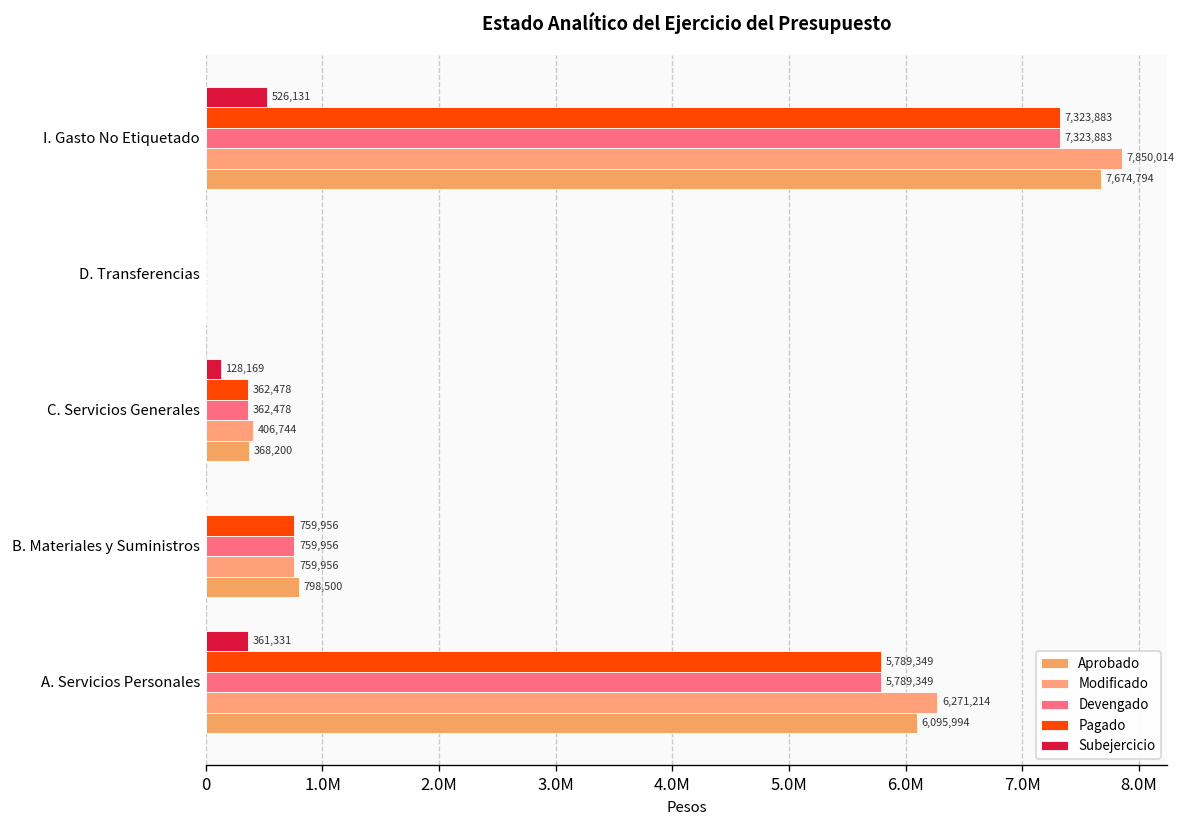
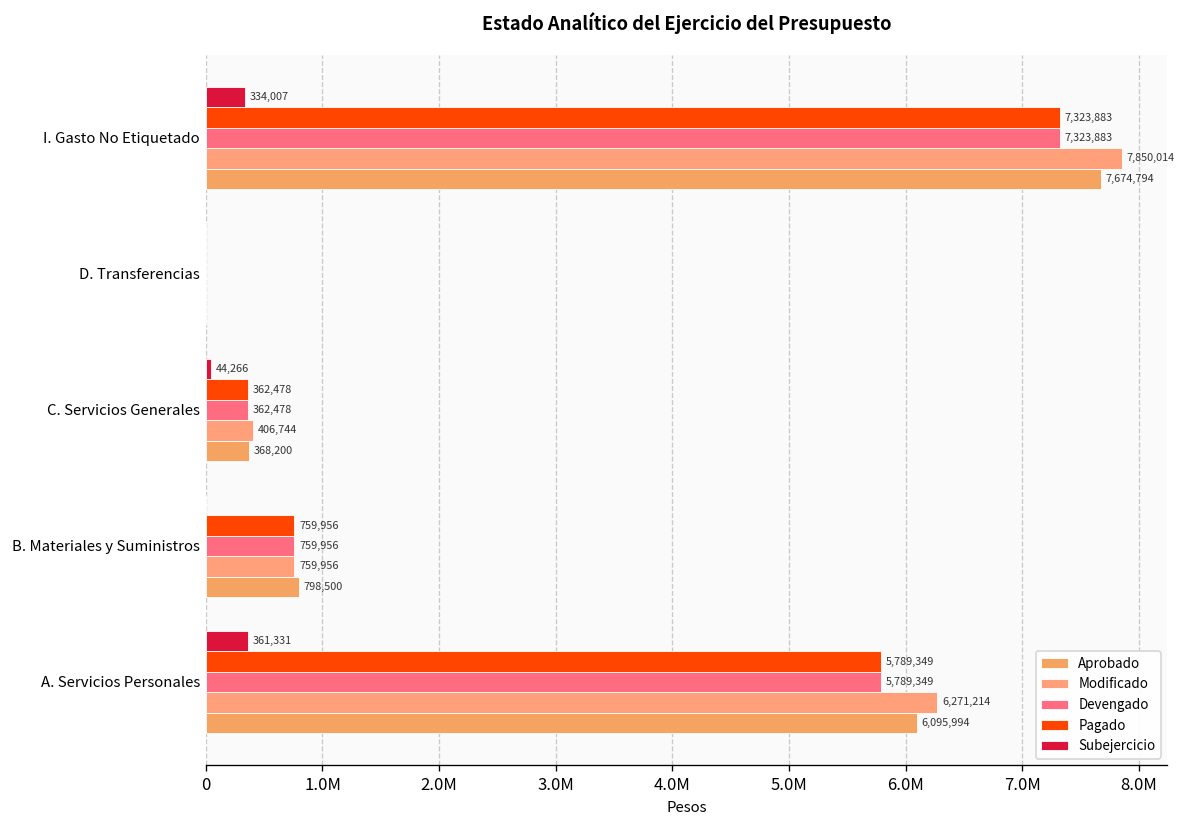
Subejercicio, I. Gasto No Etiquetado: 526,131 -> 334,007
Subejercicio, C. Servicios Generales: 128,169 -> 44,266
